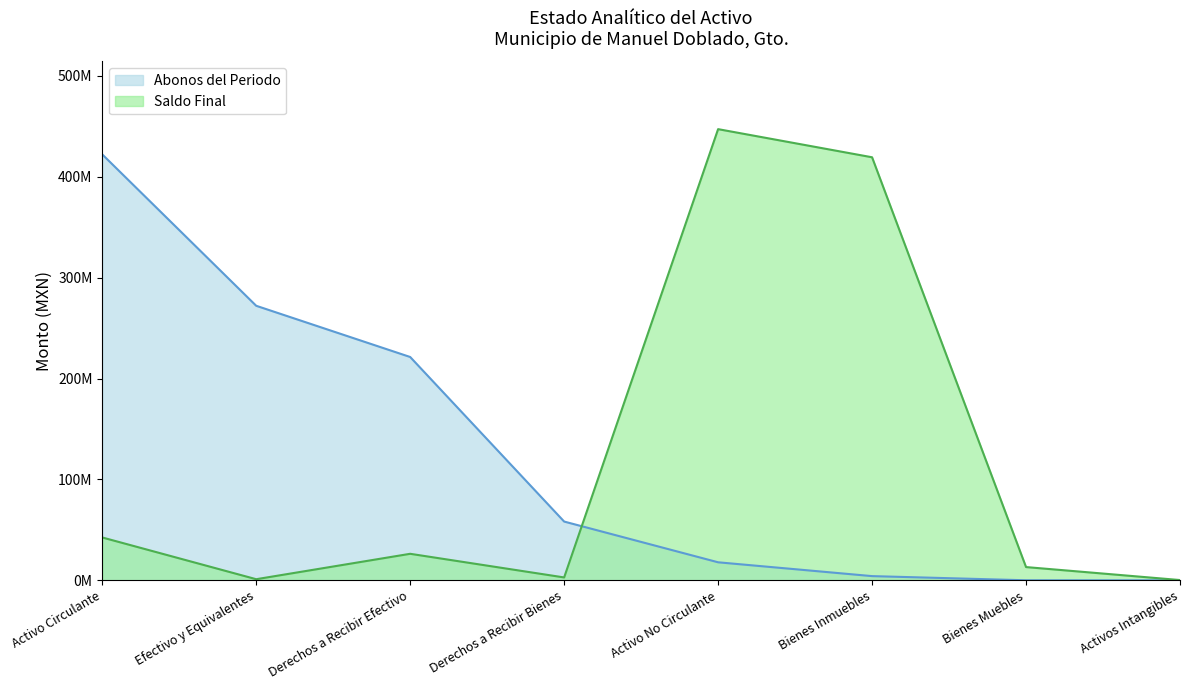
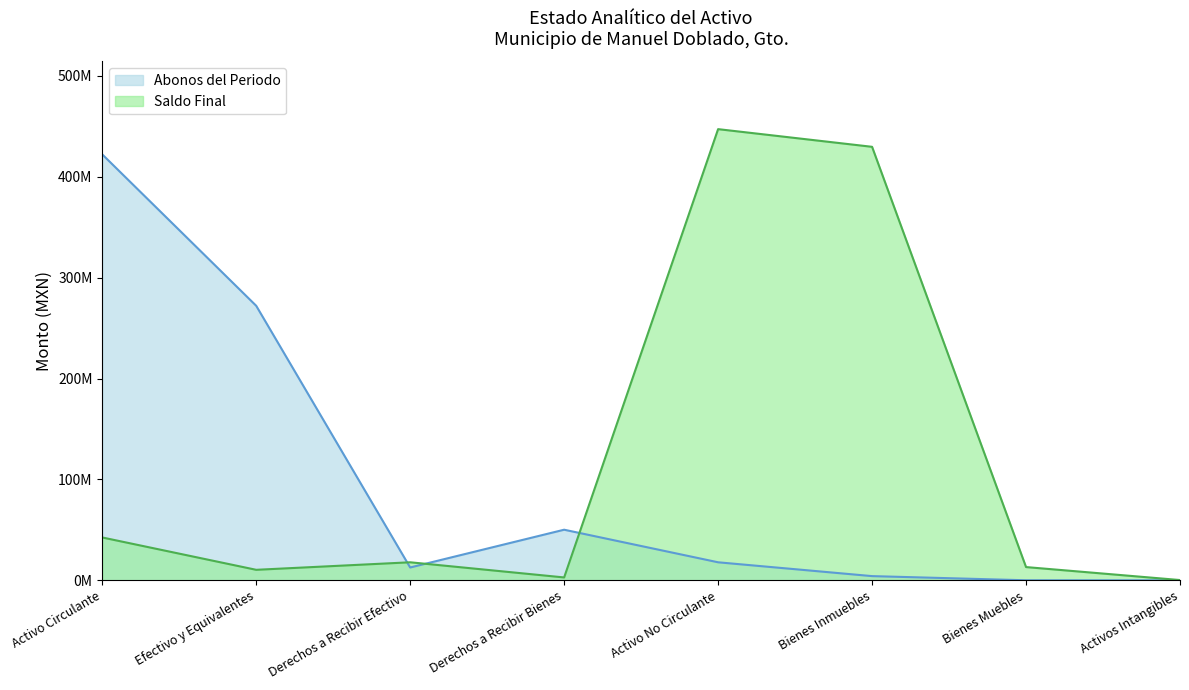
Saldo Final, Efectivo y Equivalentes: 1000000 -> 10000000
Abonos del Periodo, Derechos a Recibir Efectivo: 221000000 -> 13000000
Saldo Final, Derechos a Recibir Efectivo: 26000000 -> 18000000
Abonos del Periodo, Derechos a Recibir Bienes: 58000000 -> 50000000
Saldo Final, Bienes Inmuebles: 419000000 -> 430000000
